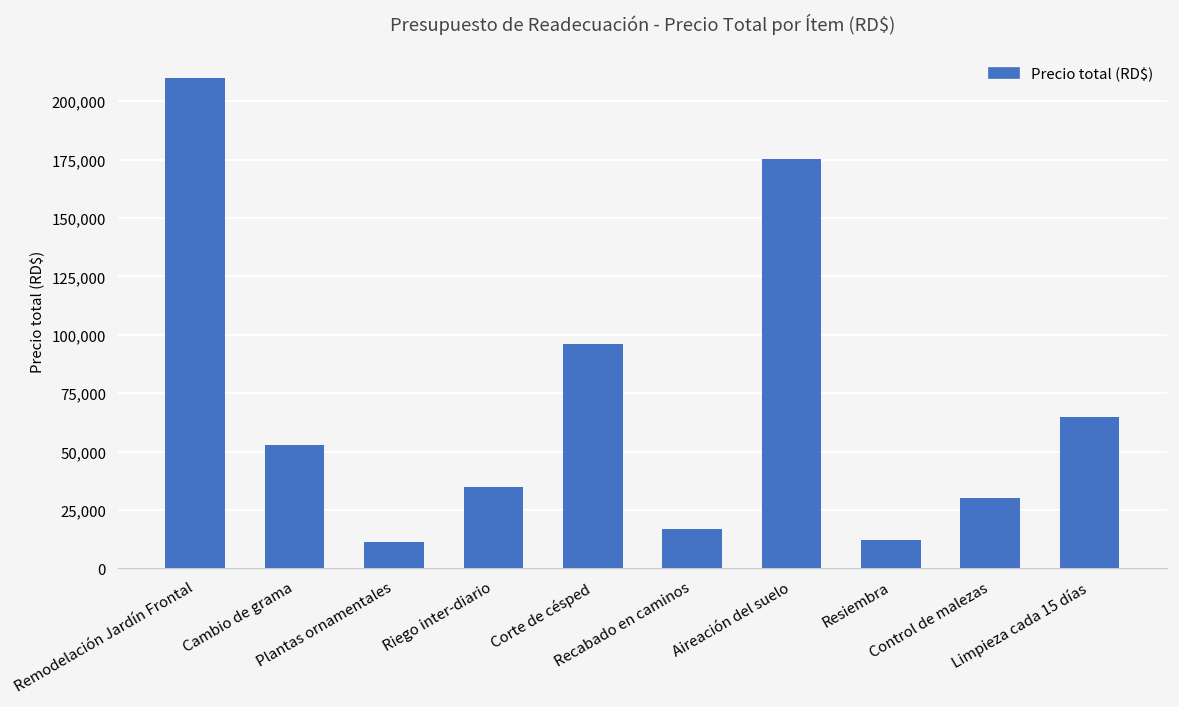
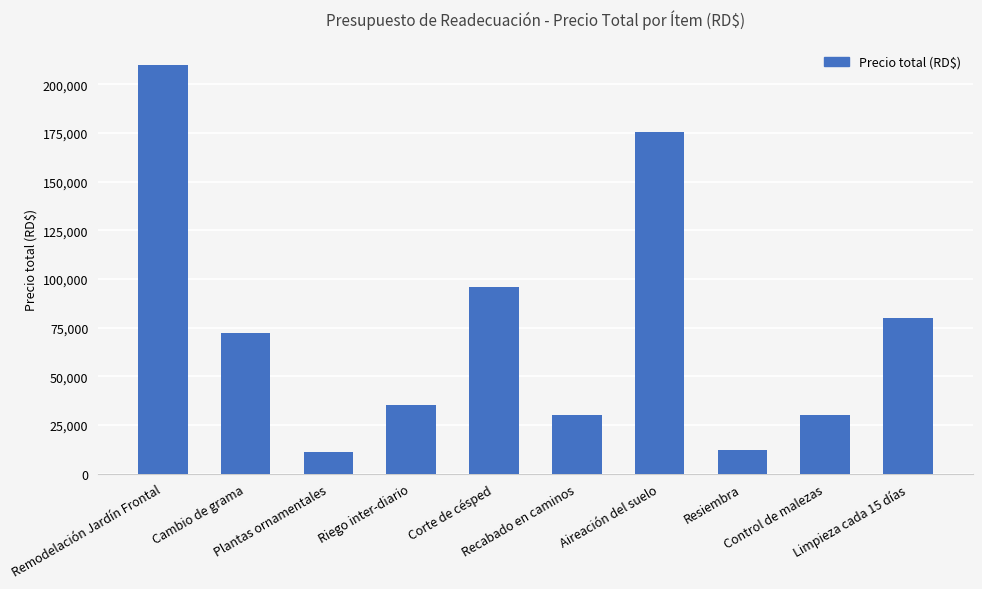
Cambio de grama: 53,000 -> 72,000
Recabado en caminos: 17,000 -> 30,000
Limpieza cada 15 días: 65,000 -> 80,000
